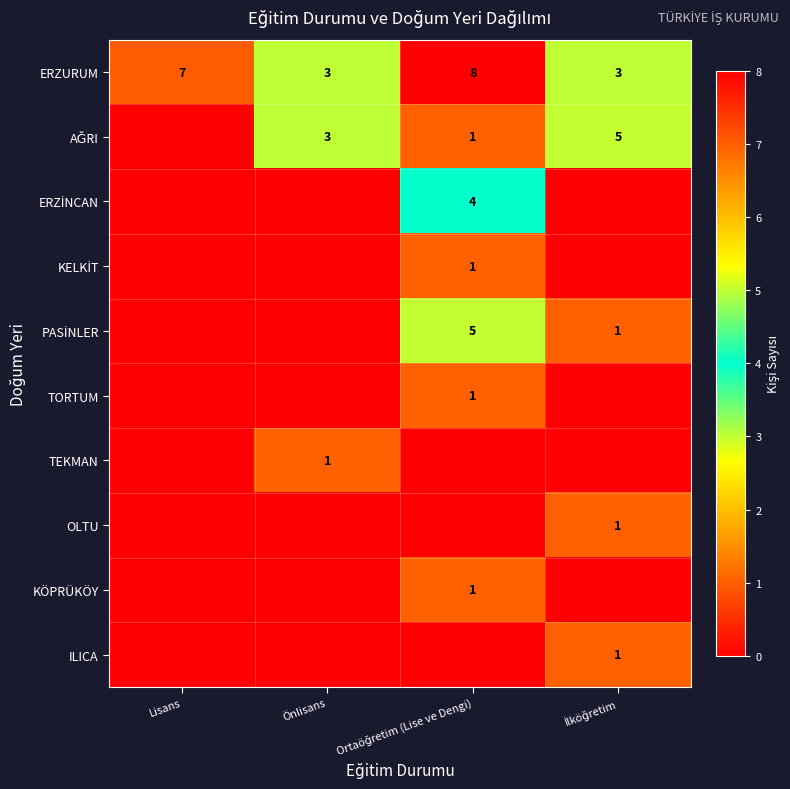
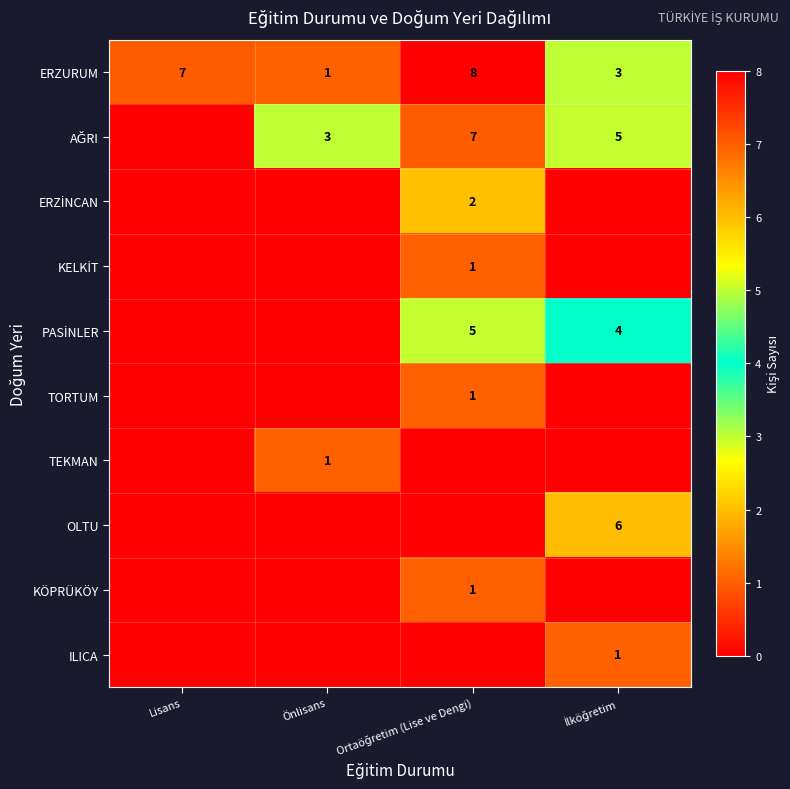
ERZURUM, Önlisans: 3 -> 1
AĞRI, Ortaöğretim (Lise ve Dengi): 1 -> 7
ERZİNCAN, Ortaöğretim (Lise ve Dengi): 4 -> 2
PASİNLER, İlköğretim: 1 -> 4
OLTU, İlköğretim: 1 -> 6
